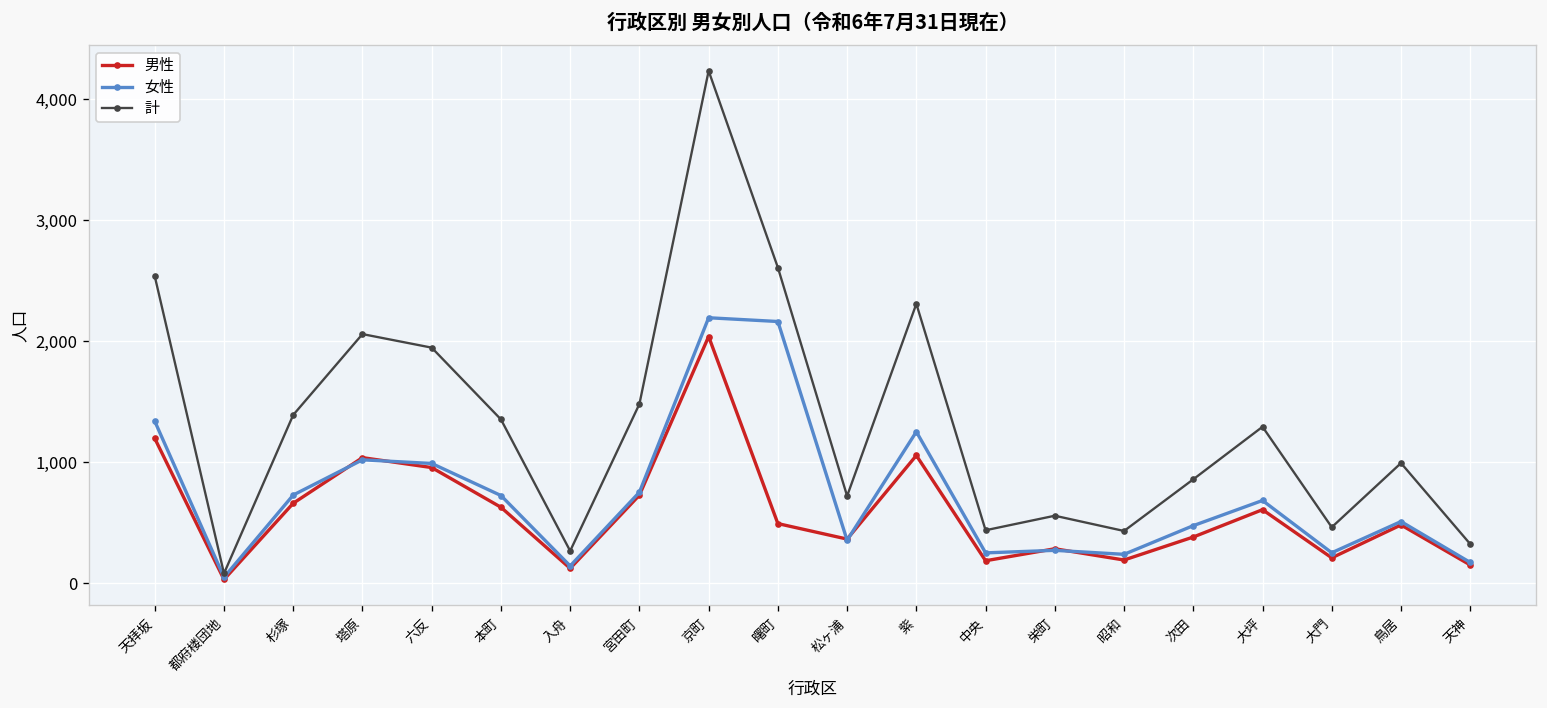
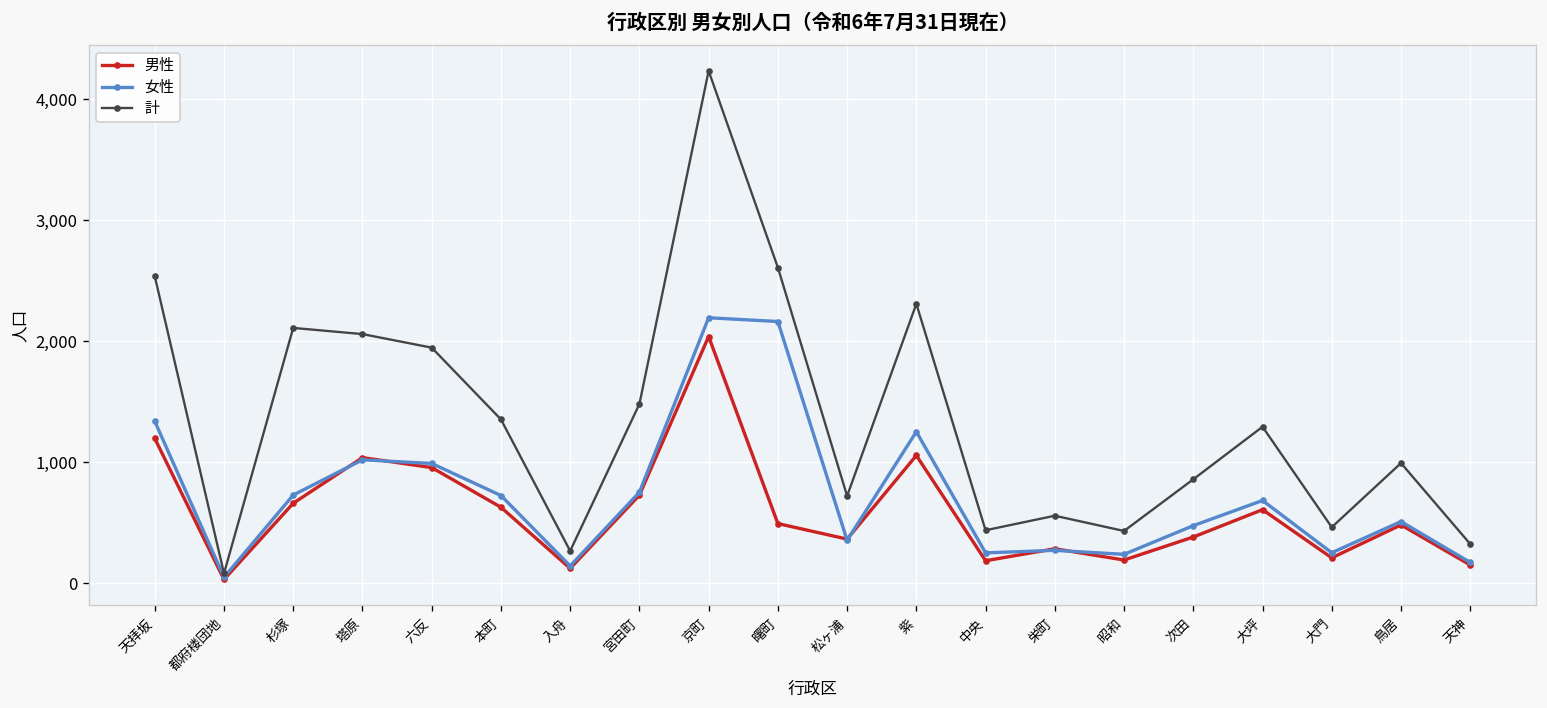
計, 杉塚: 1,390 -> 2,110
